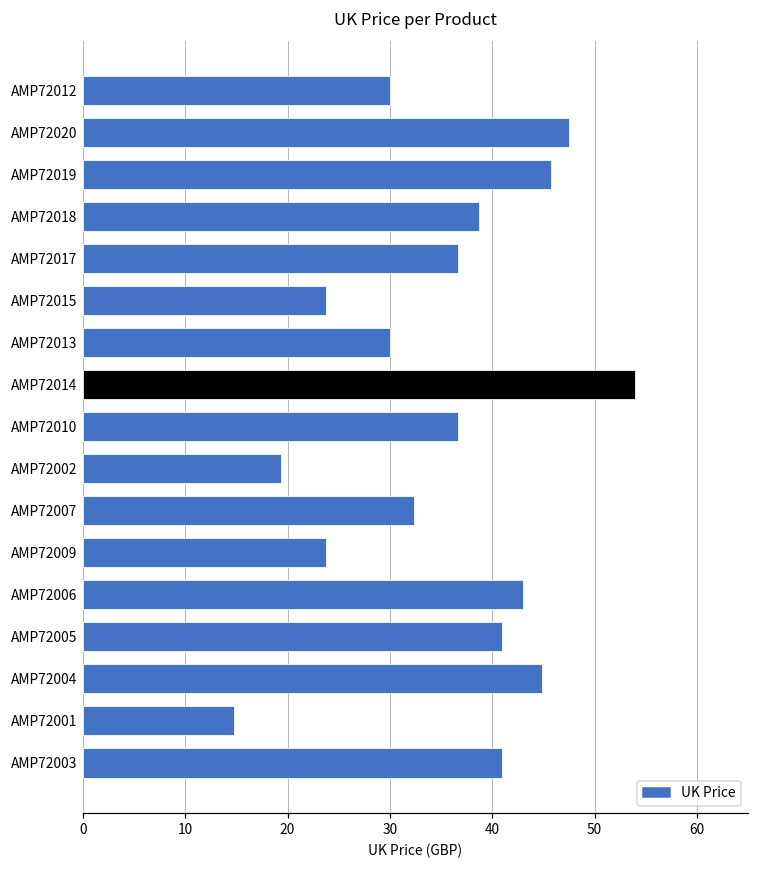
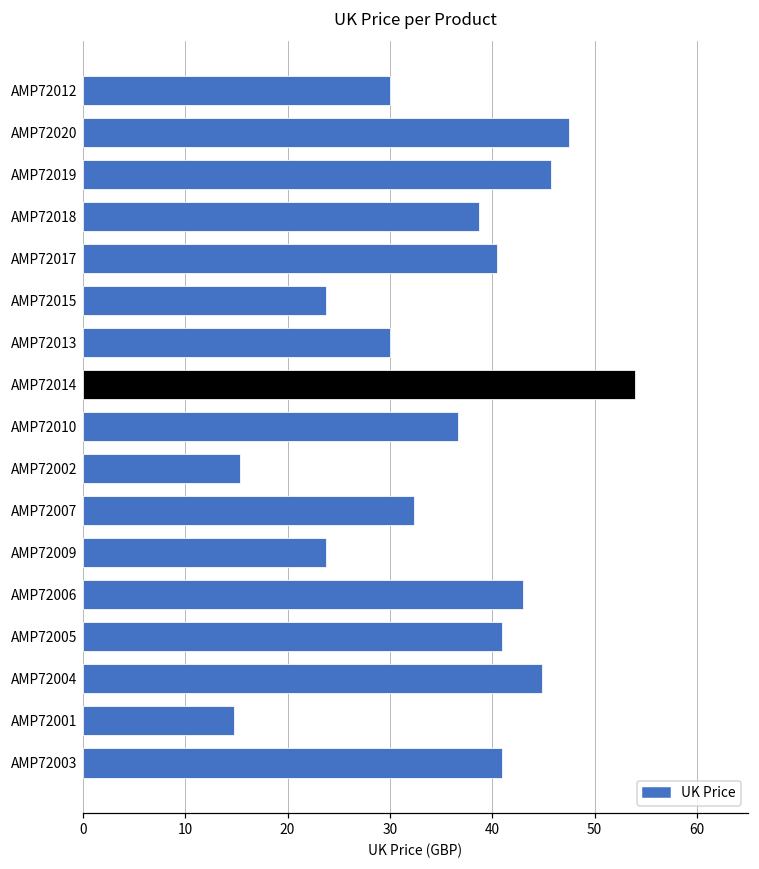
AMP72017: 37 -> 41
AMP72002: 19 -> 15
